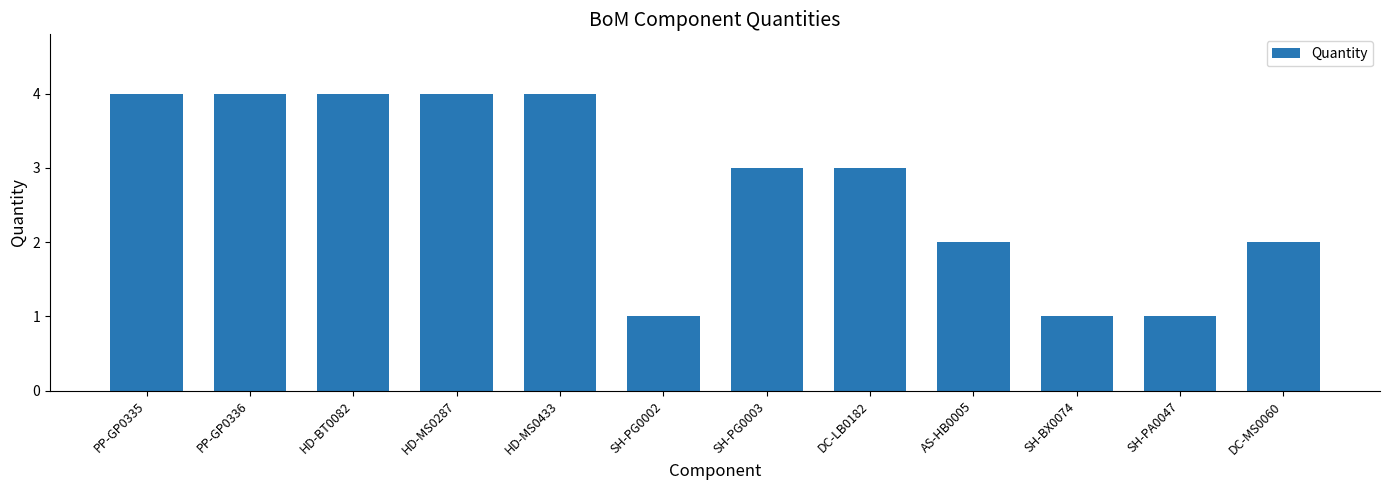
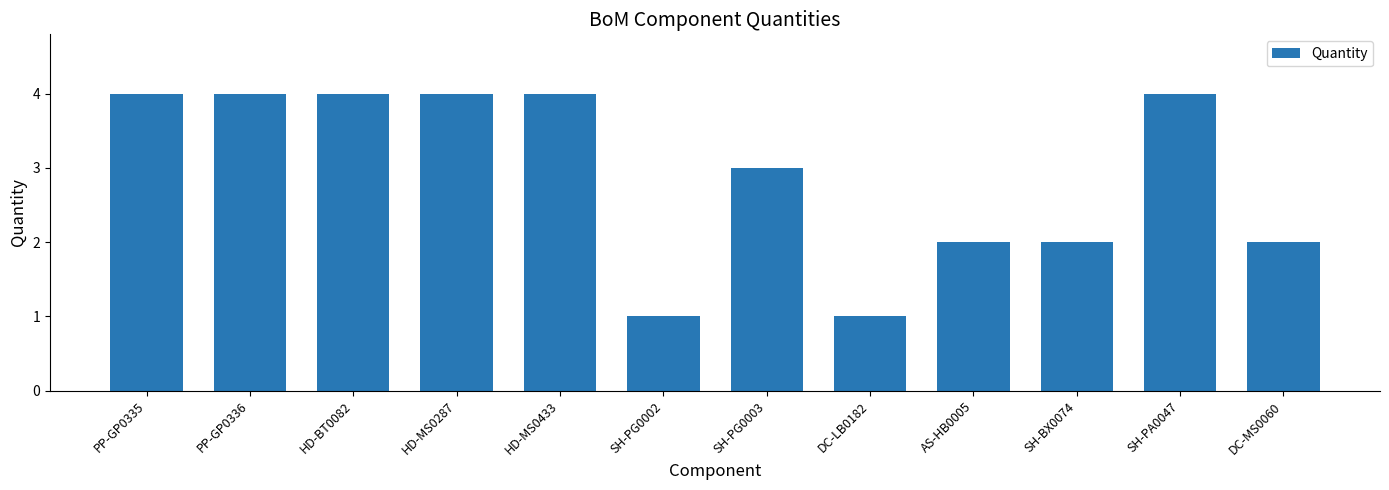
DC-LB0182: 3 -> 1
SH-BX0074: 1 -> 2
SH-PA0047: 1 -> 4
